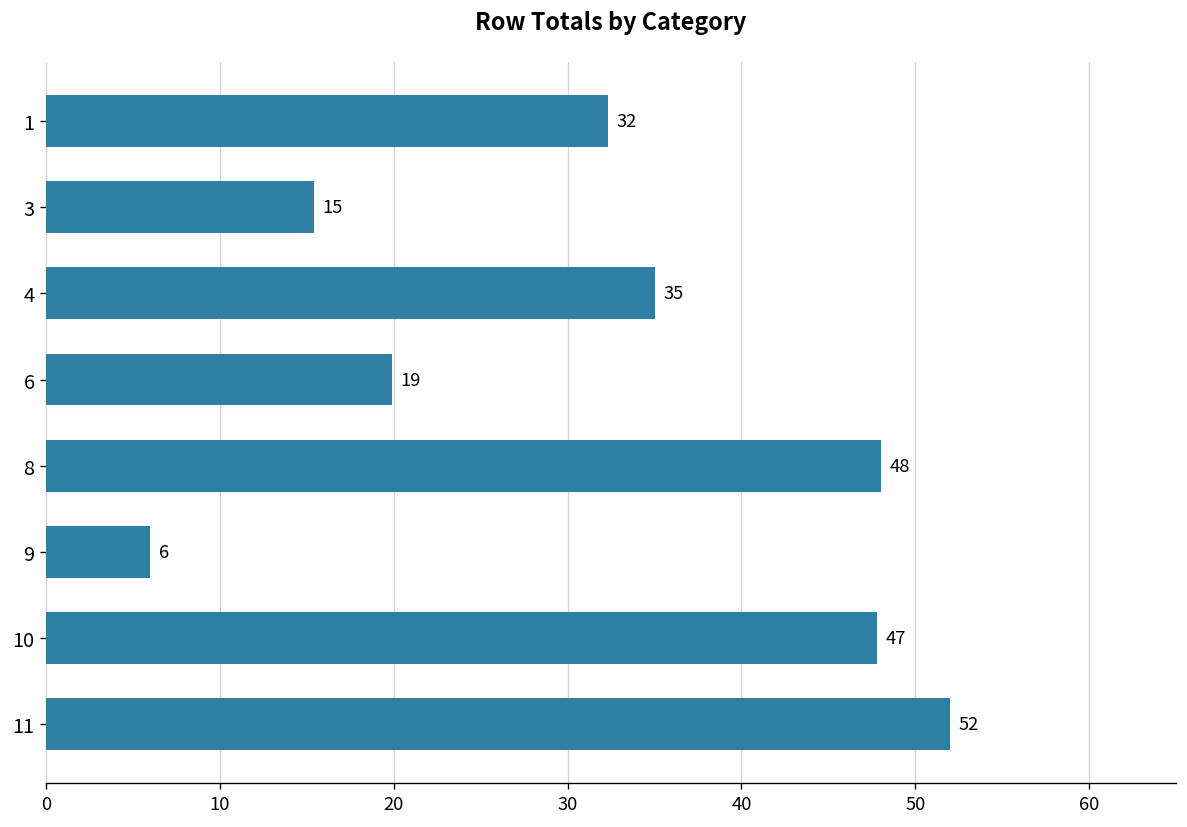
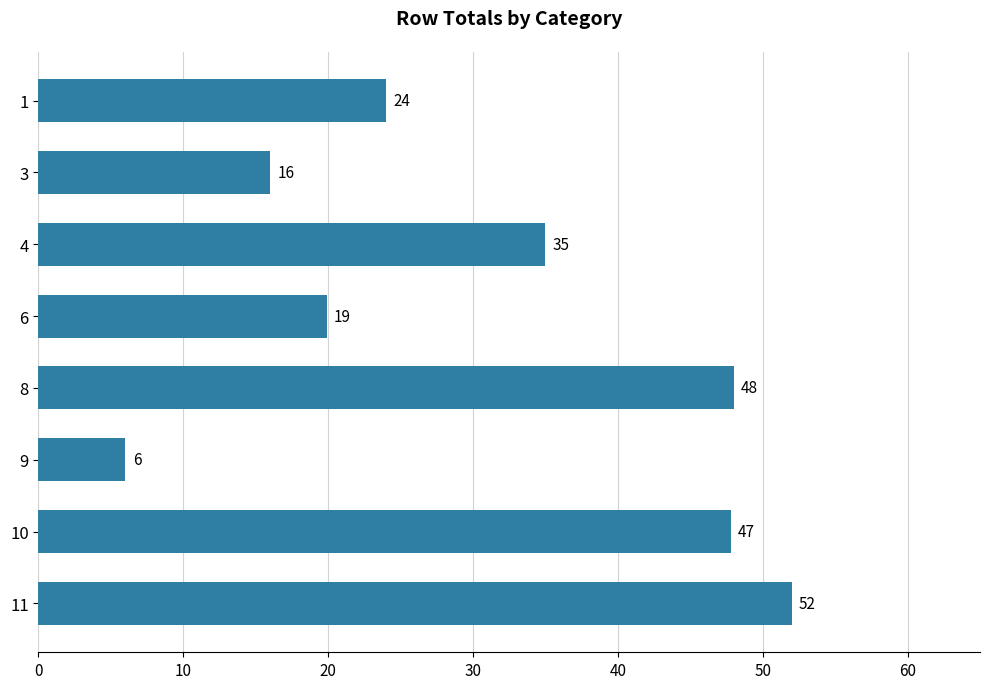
1: 32 -> 24
3: 15 -> 16
